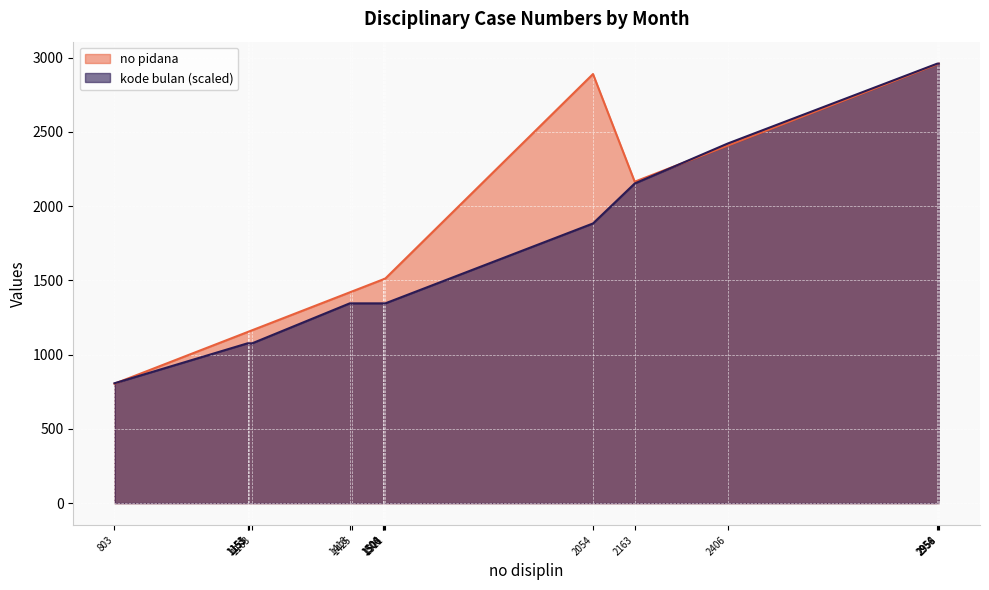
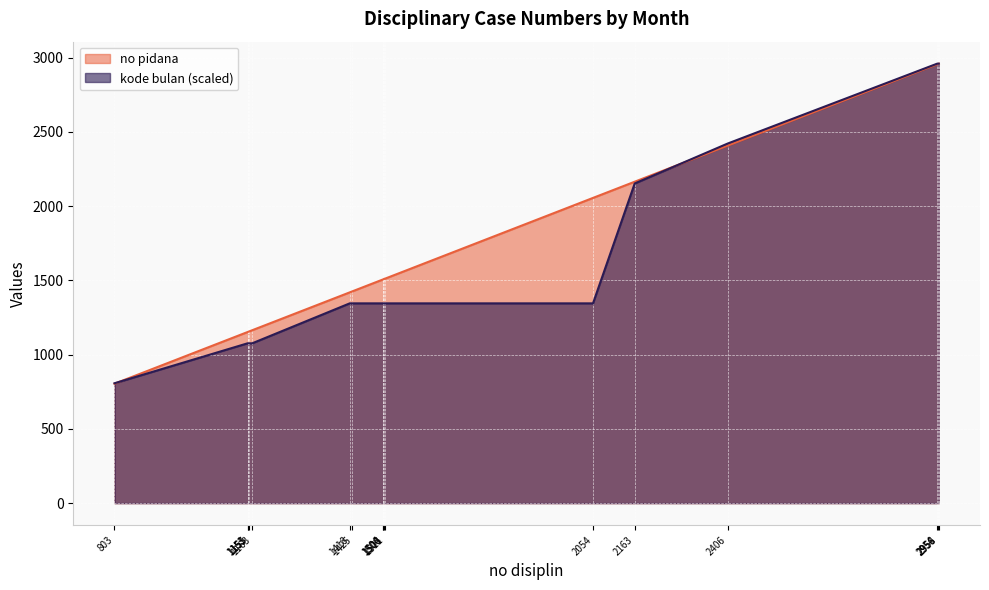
no pidana, 2054: 2890 -> 2060
kode bulan (scaled), 2054: 1880 -> 1350
